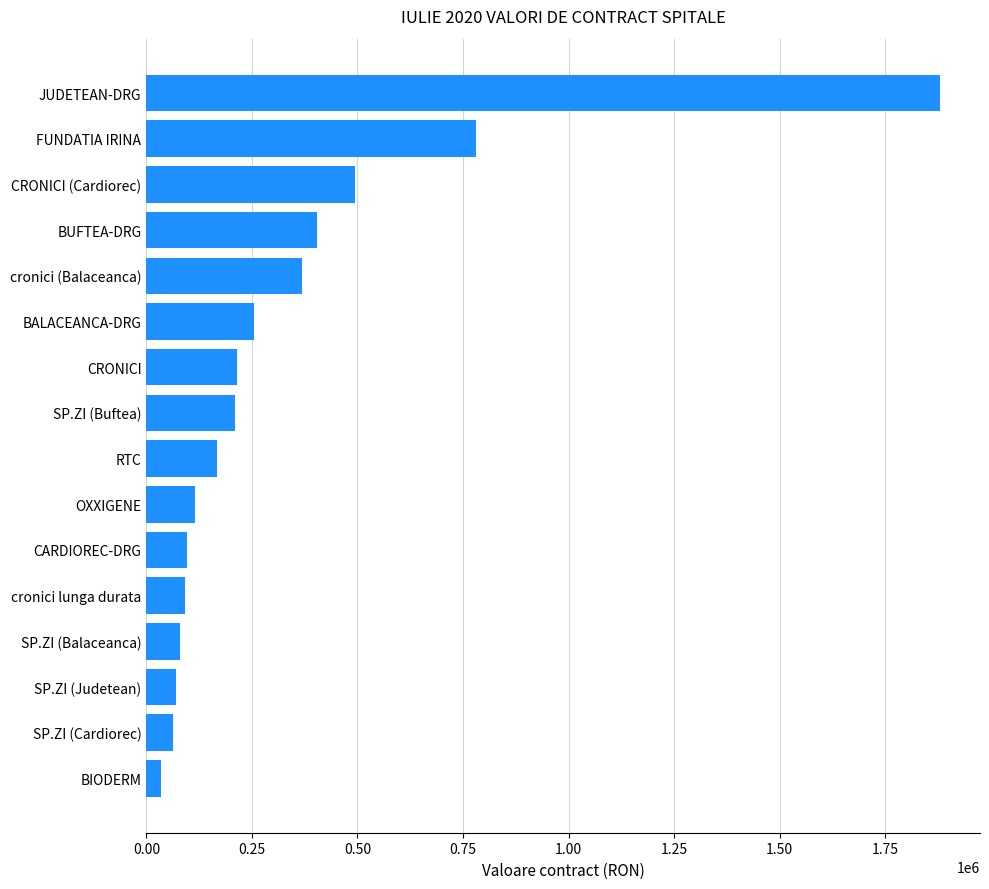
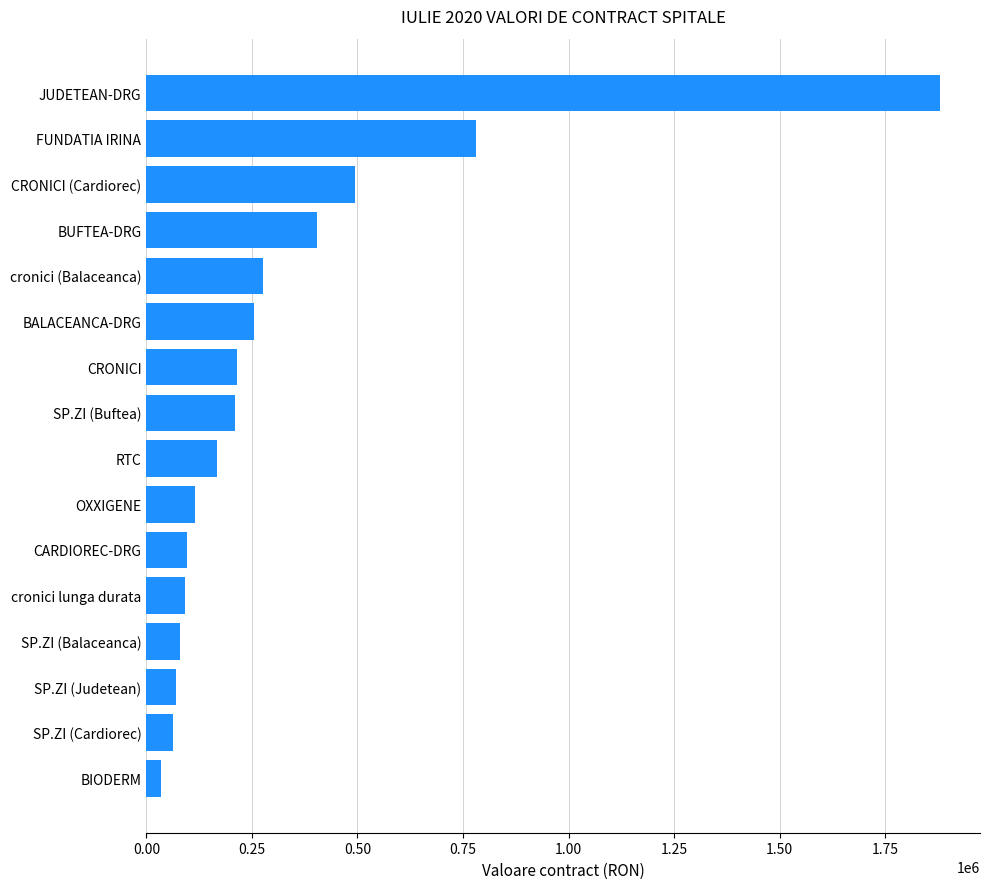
cronici (Balaceanca): 370000 -> 280000
